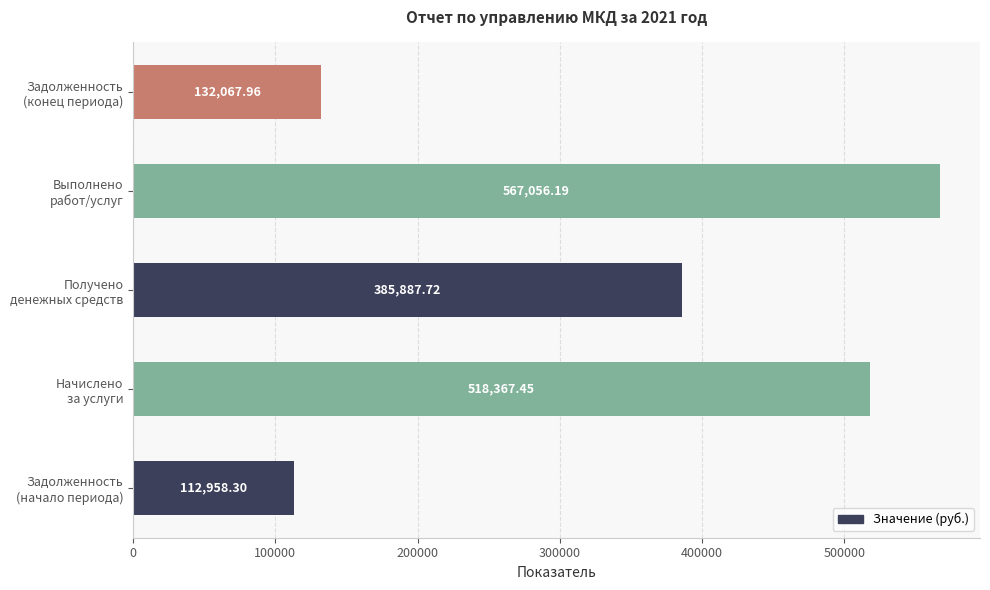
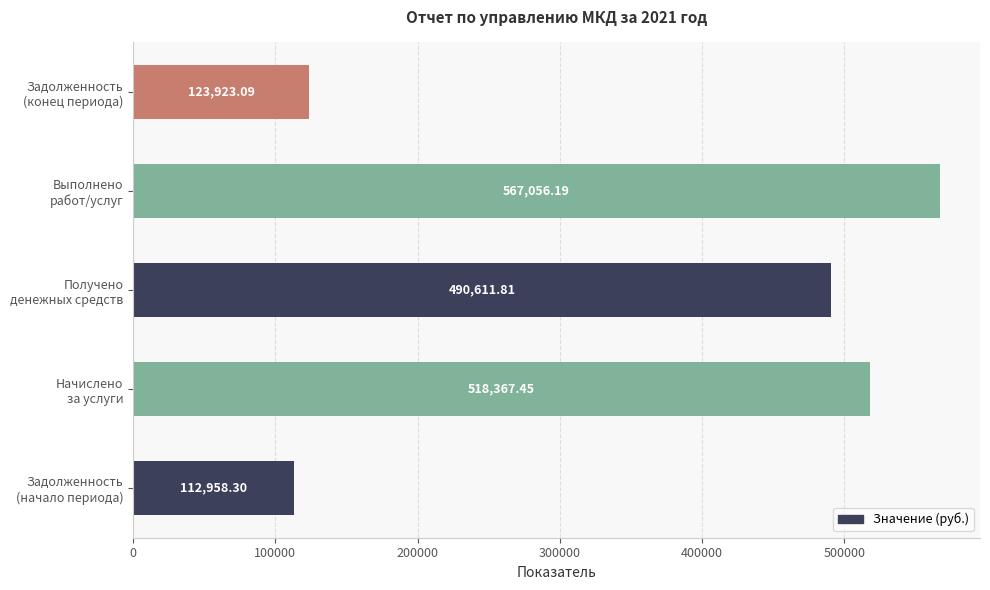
Задолженность (конец периода): 132,067.96 -> 123,923.09
Получено денежных средств: 385,887.72 -> 490,611.81
